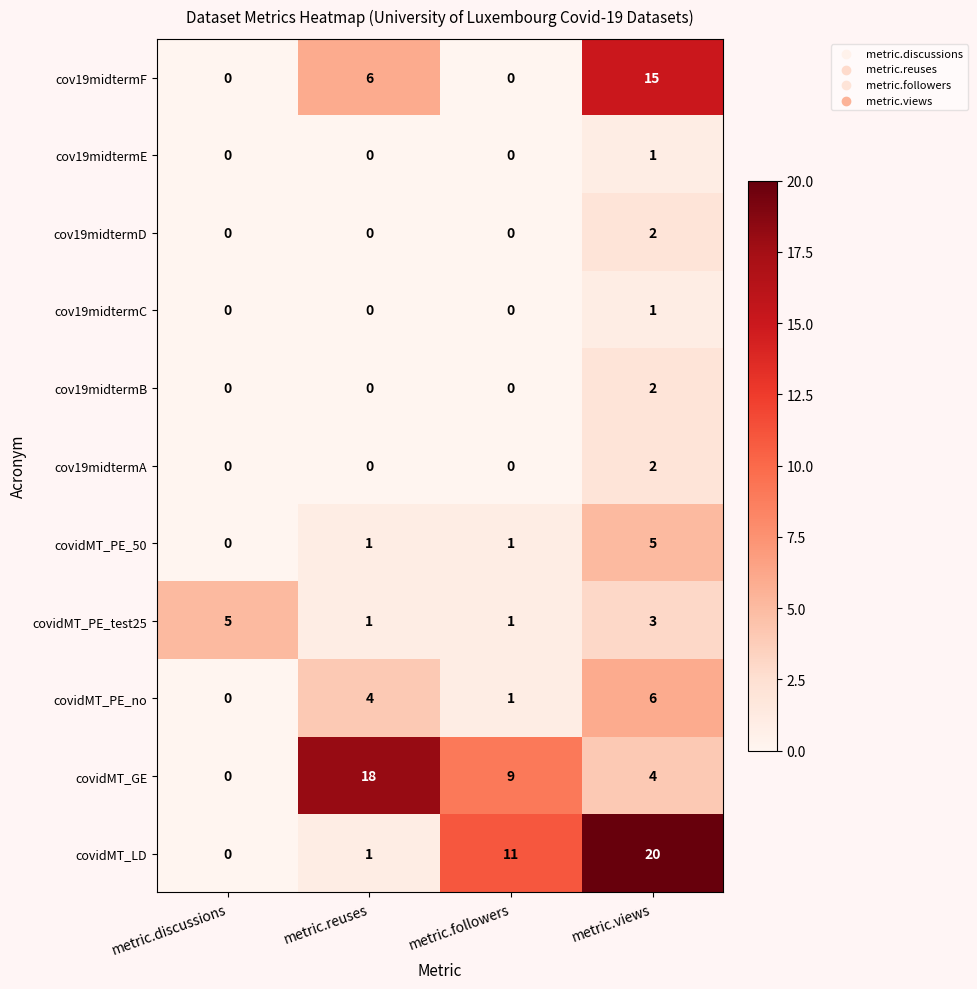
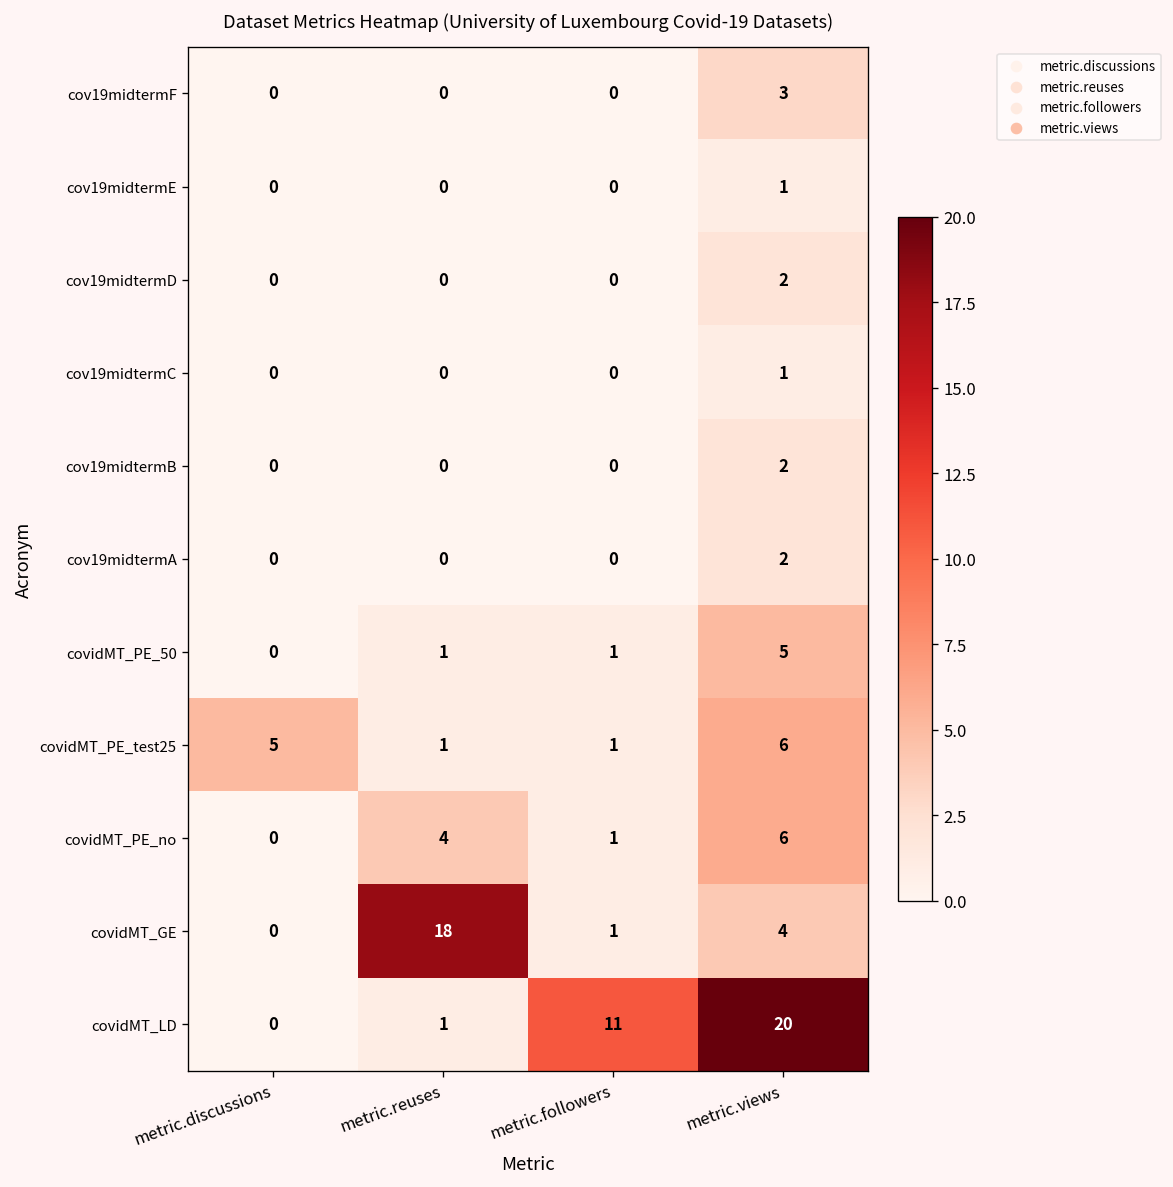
cov19midtermF, metric.reuses: 6 -> 0
cov19midtermF, metric.views: 15 -> 3
covidMT_PE_test25, metric.views: 3 -> 6
covidMT_GE, metric.followers: 9 -> 1
